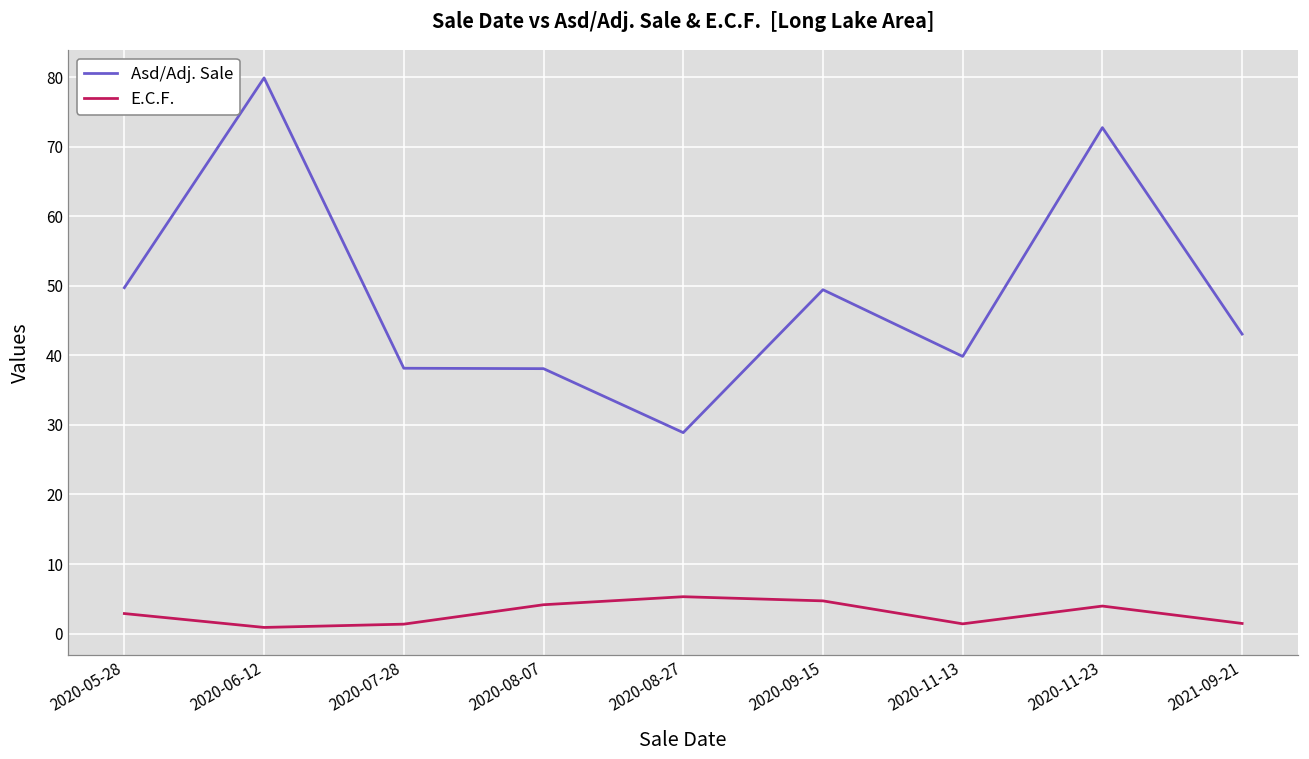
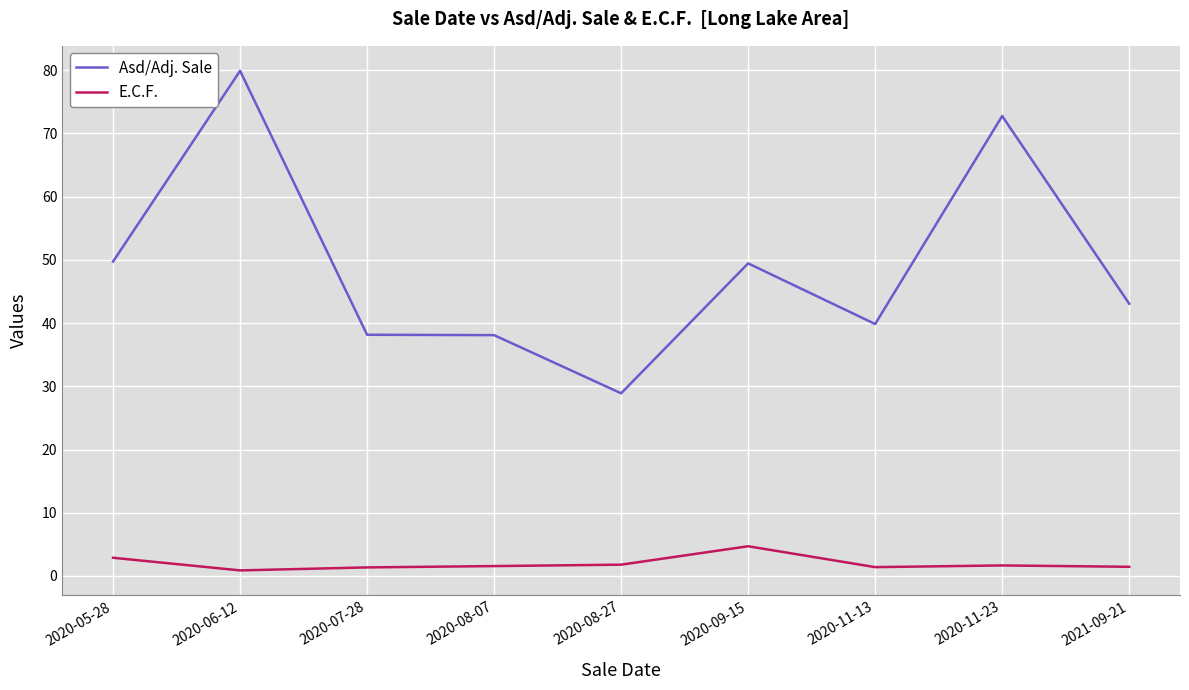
E.C.F., 2020-08-07: 4 -> 2
E.C.F., 2020-08-27: 5 -> 2
E.C.F., 2020-11-23: 4 -> 2
